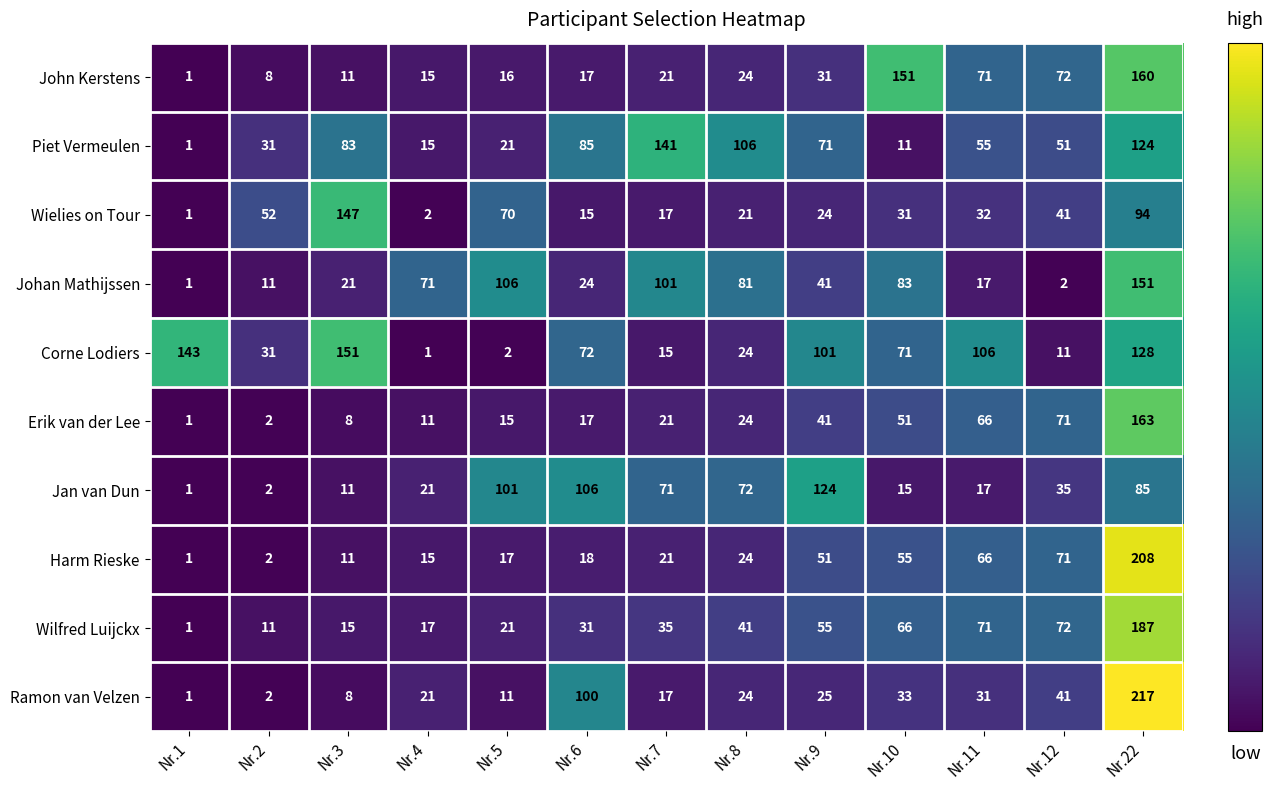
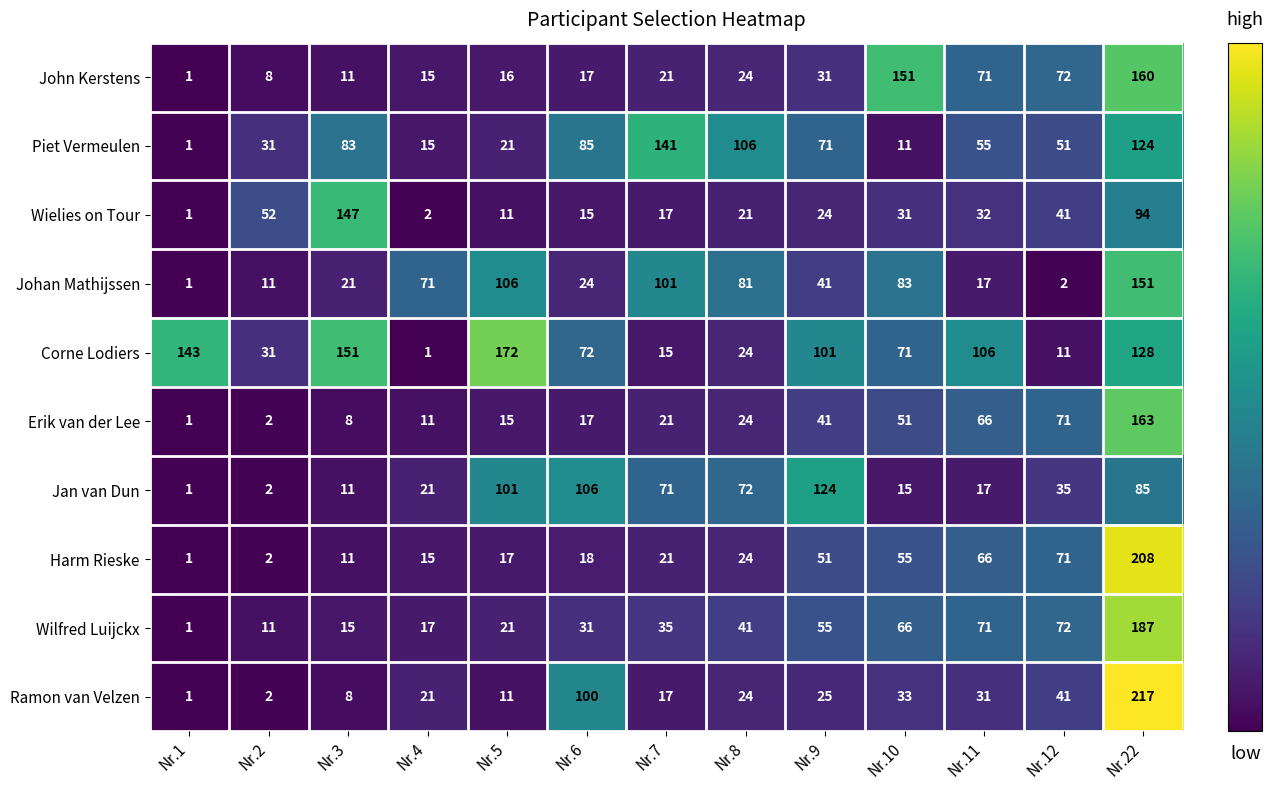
Wielies on Tour, Nr.5: 70 -> 11
Corne Lodiers, Nr.5: 2 -> 172
